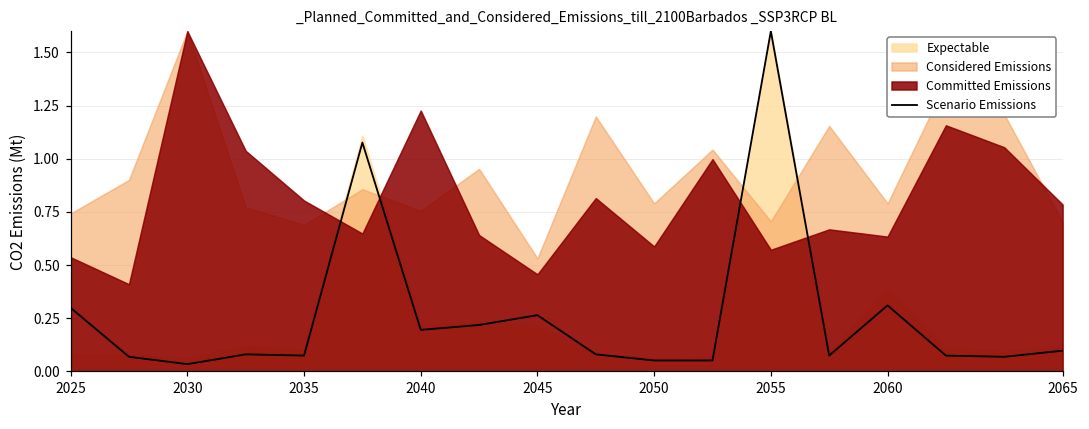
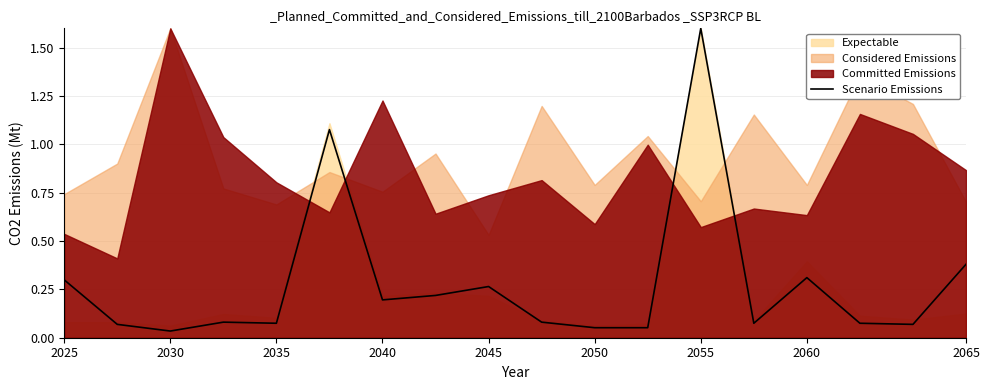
Committed Emissions, 2045: 0.46 -> 0.74
Scenario Emissions, 2065: 0.10 -> 0.38
Committed Emissions, 2065: 0.79 -> 0.87
